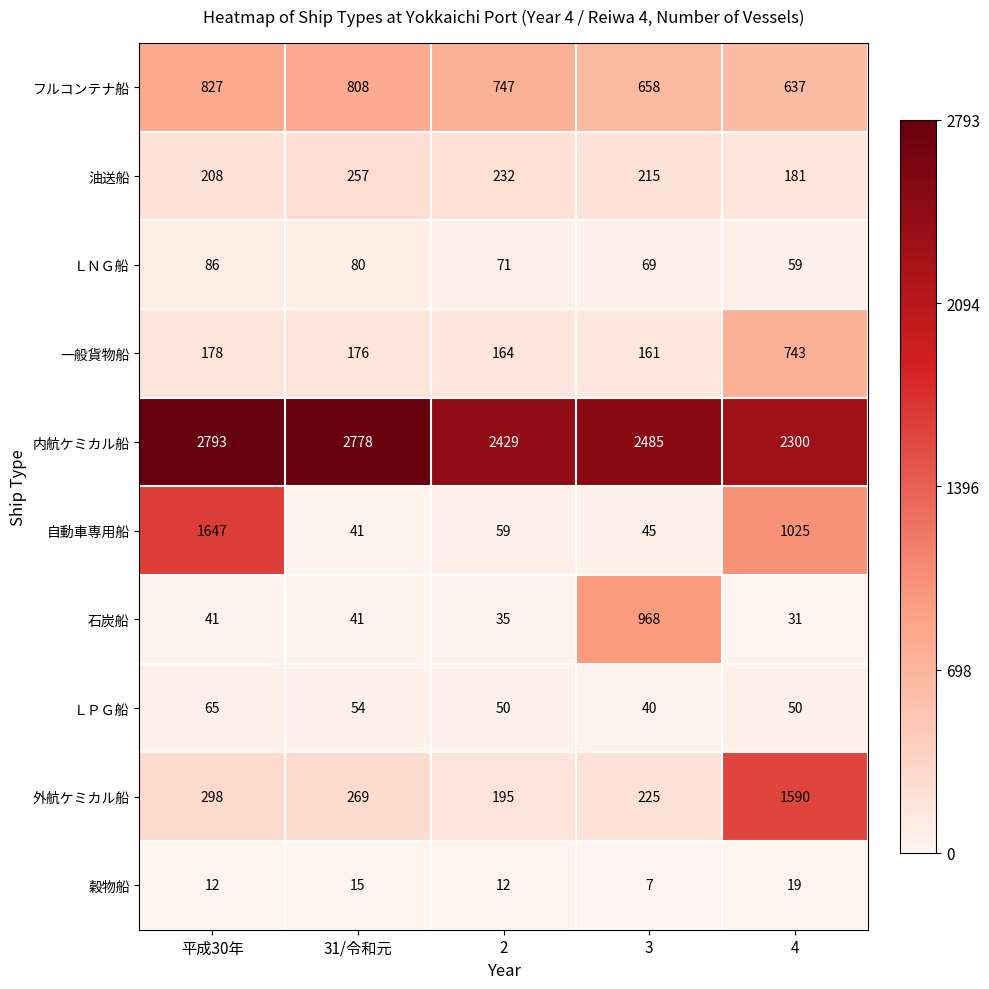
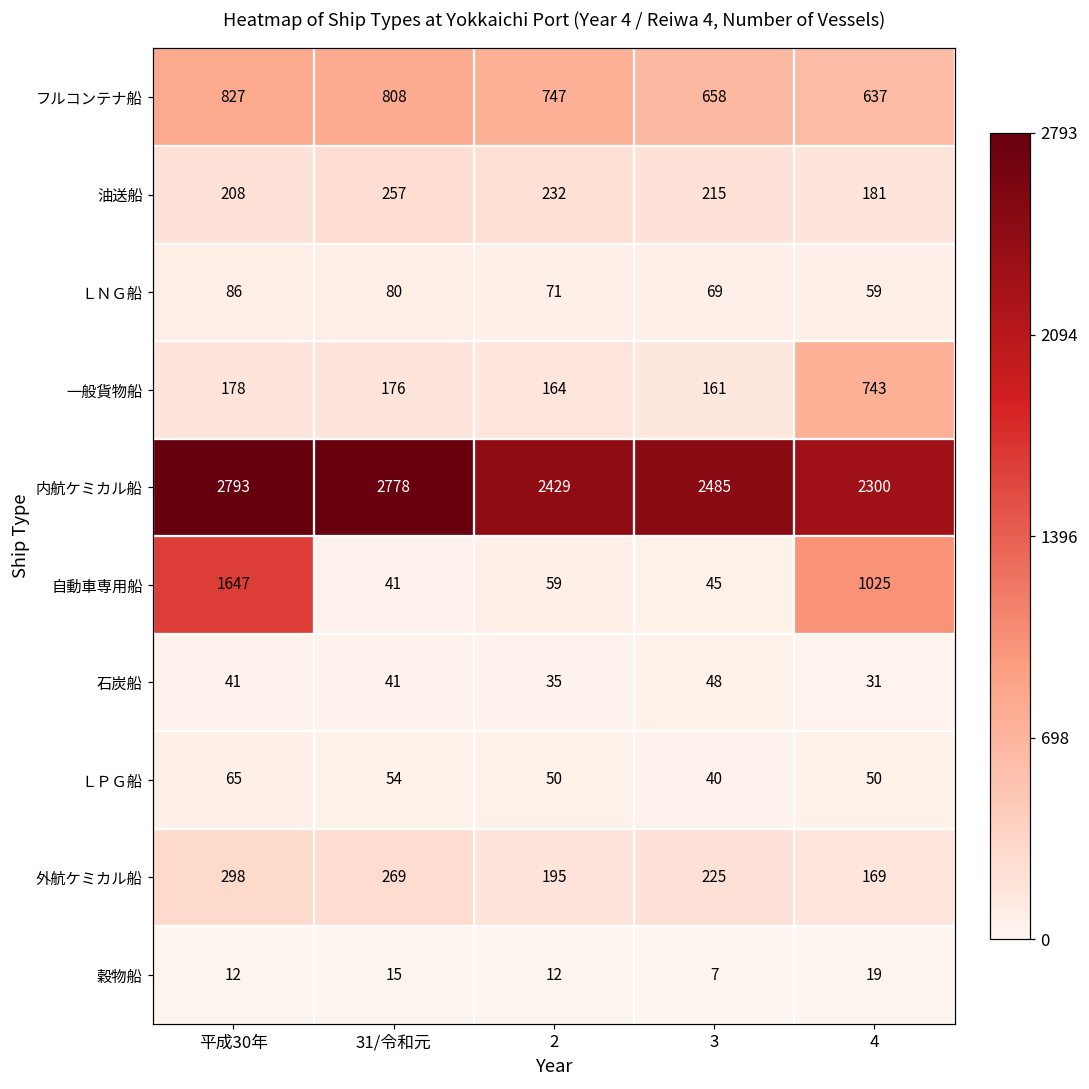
石炭船, 3: 968 -> 48
外航ケミカル船, 4: 1590 -> 169
